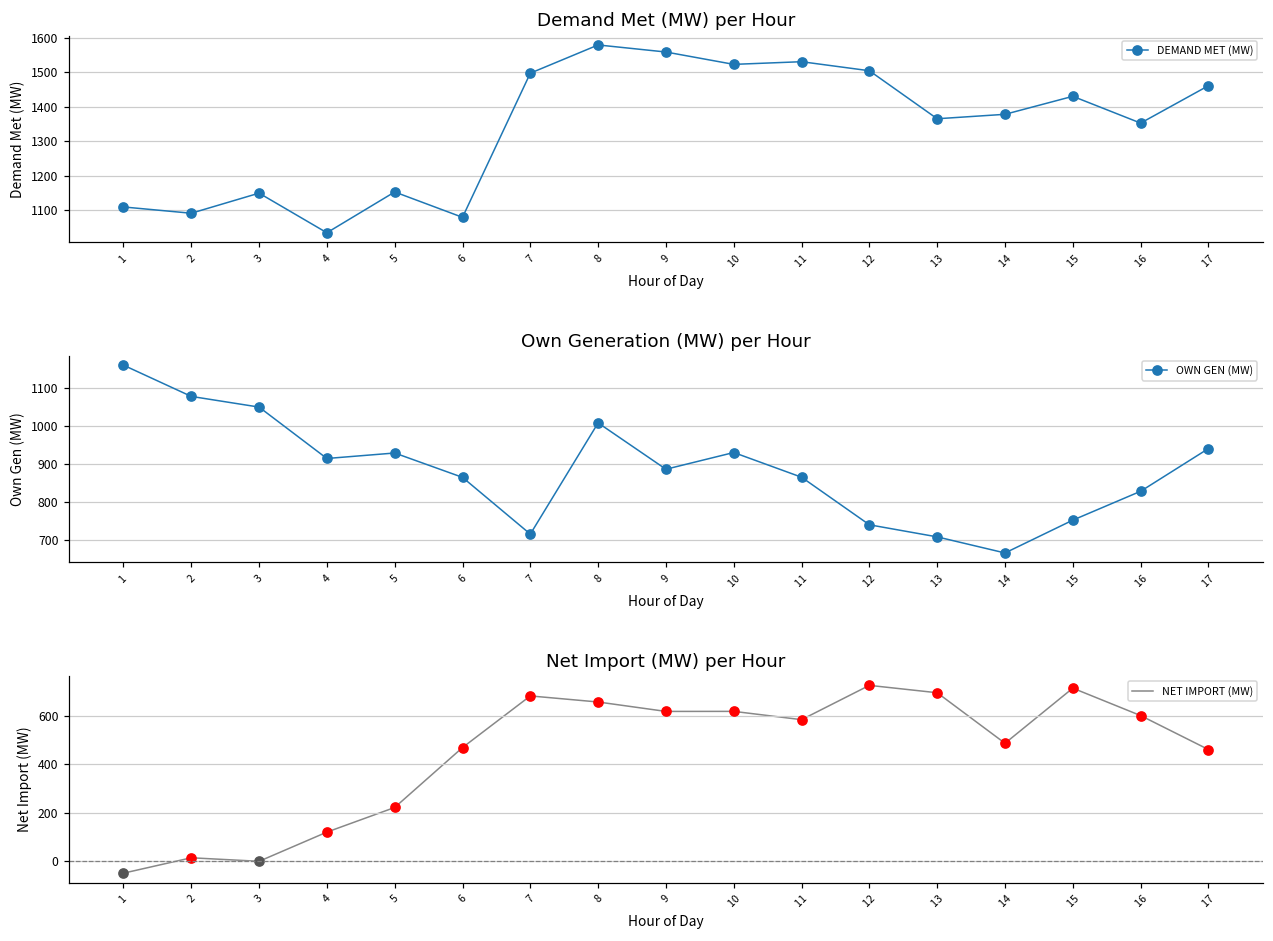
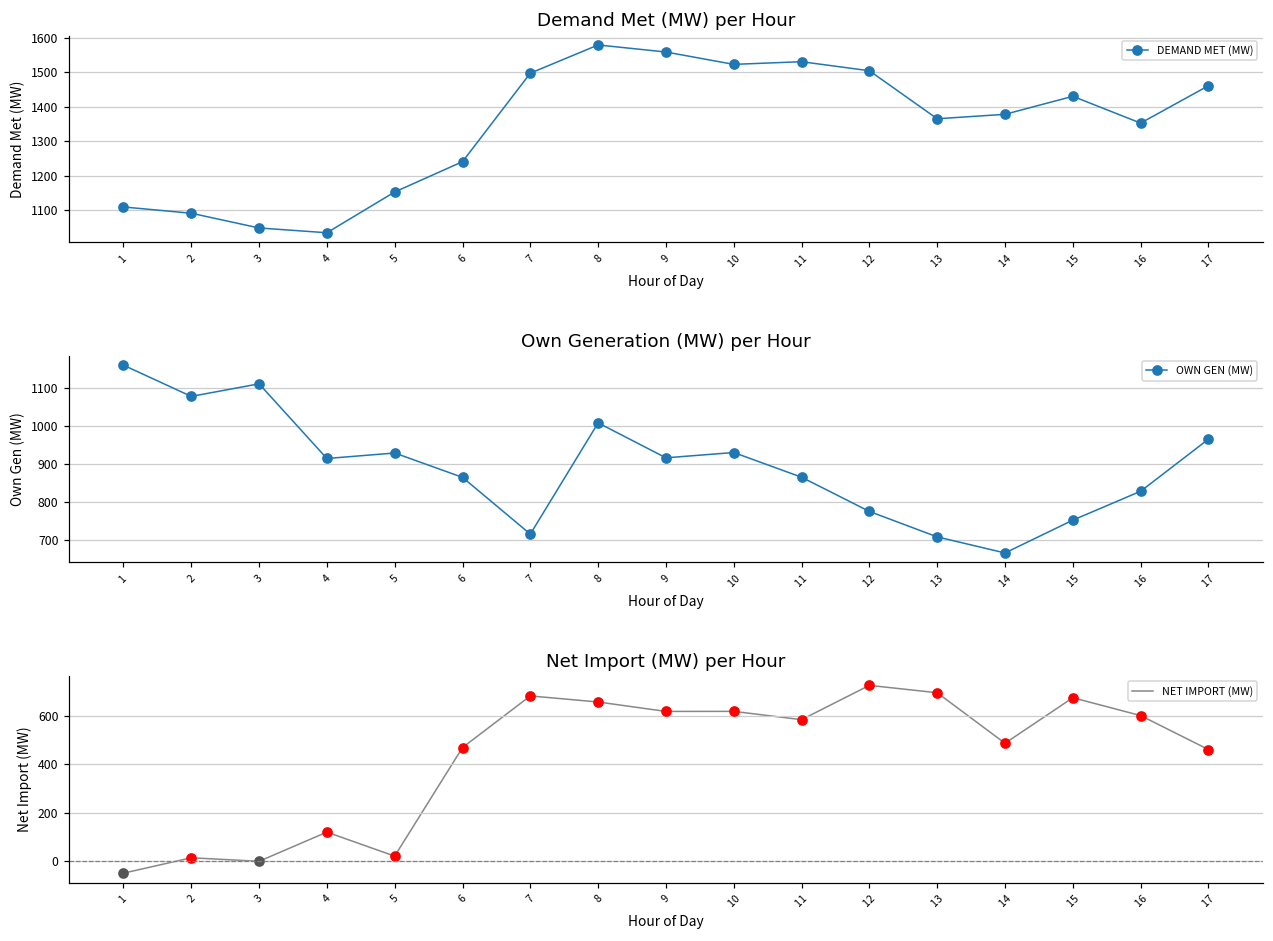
Demand Met (MW) per Hour, 3: 1150 -> 1050
Demand Met (MW) per Hour, 6: 1080 -> 1240
Own Generation (MW) per Hour, 3: 1050 -> 1110
Own Generation (MW) per Hour, 9: 890 -> 920
Own Generation (MW) per Hour, 12: 740 -> 780
Own Generation (MW) per Hour, 17: 940 -> 970
Net Import (MW) per Hour, NET IMPORT (MW), 5: 220 -> 20
Net Import (MW) per Hour, NET IMPORT (MW), 15: 720 -> 680
